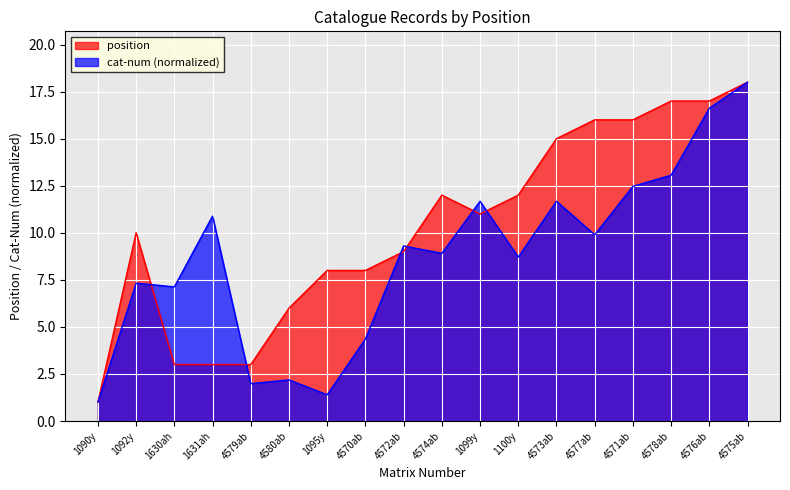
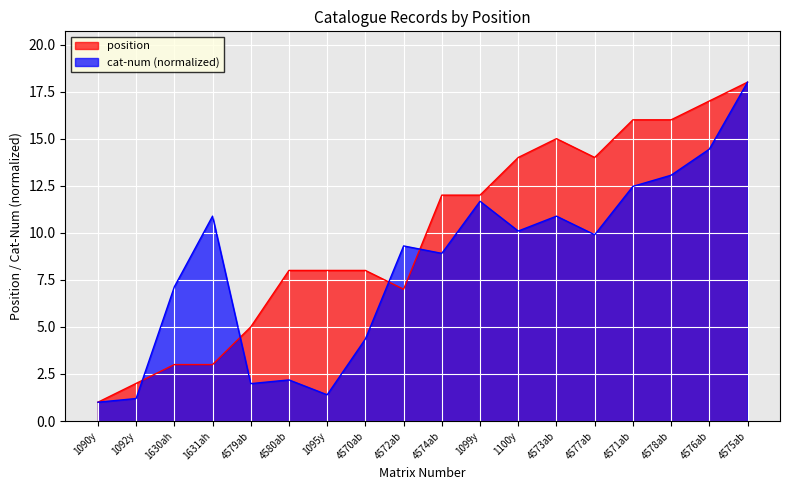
position, 1092y: 10 -> 2
cat-num (normalized), 1092y: 7.3 -> 1.2
position, 4579ab: 3 -> 5
position, 4580ab: 6 -> 8
position, 4572ab: 9 -> 7
position, 1099y: 11 -> 12
position, 1100y: 12 -> 14
cat-num (normalized), 1100y: 8.7 -> 10.1
cat-num (normalized), 4573ab: 11.7 -> 10.9
position, 4577ab: 16 -> 14
position, 4578ab: 17 -> 16
cat-num (normalized), 4576ab: 16.6 -> 14.4
